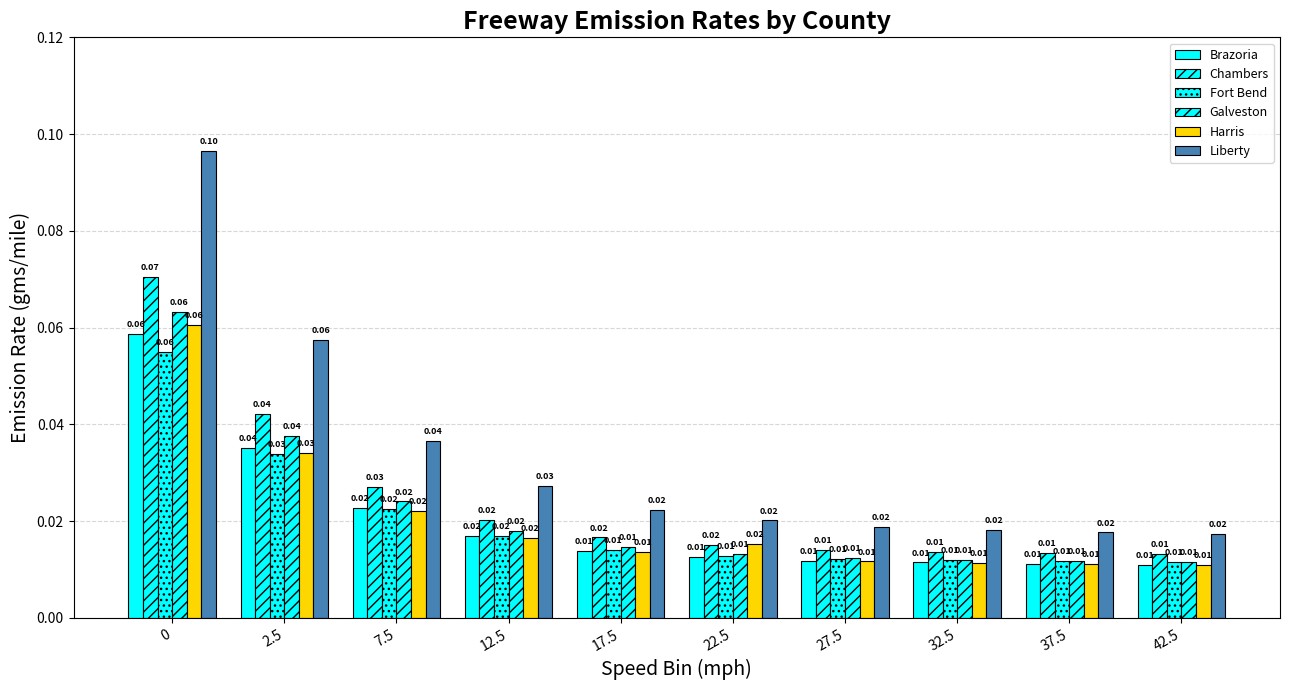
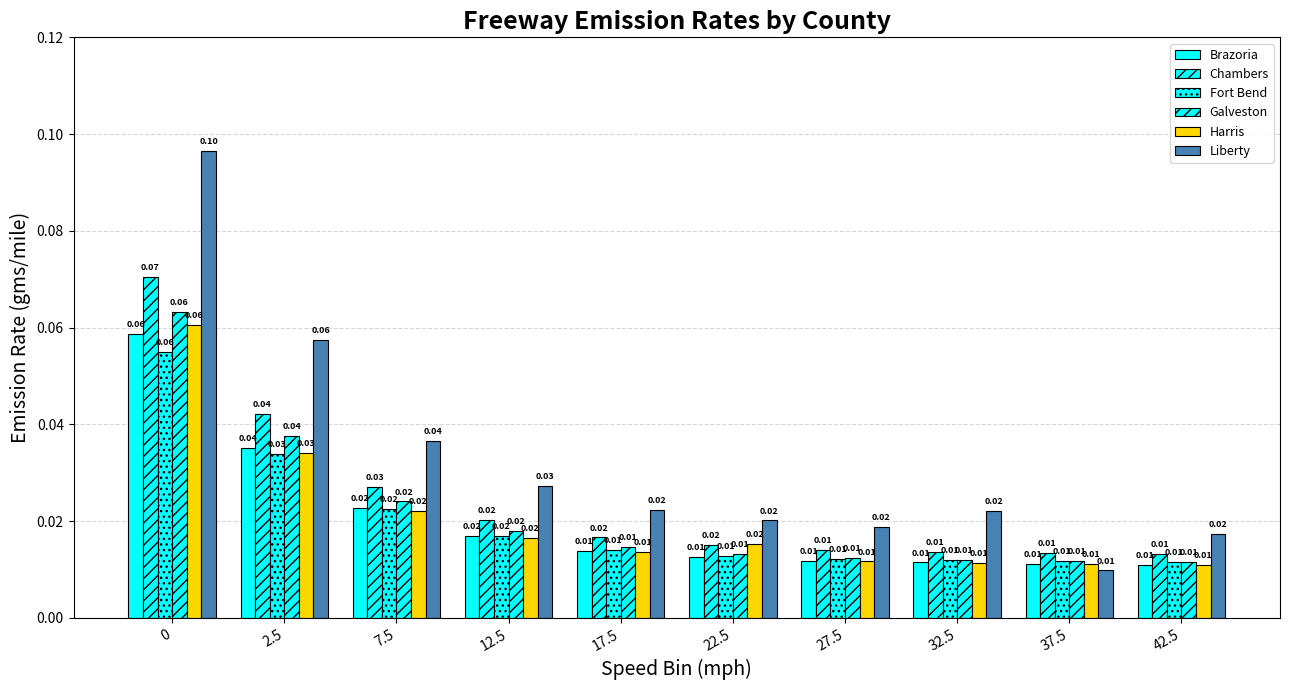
Liberty, 32.5: 0.018 -> 0.022
Liberty, 37.5: 0.02 -> 0.01
